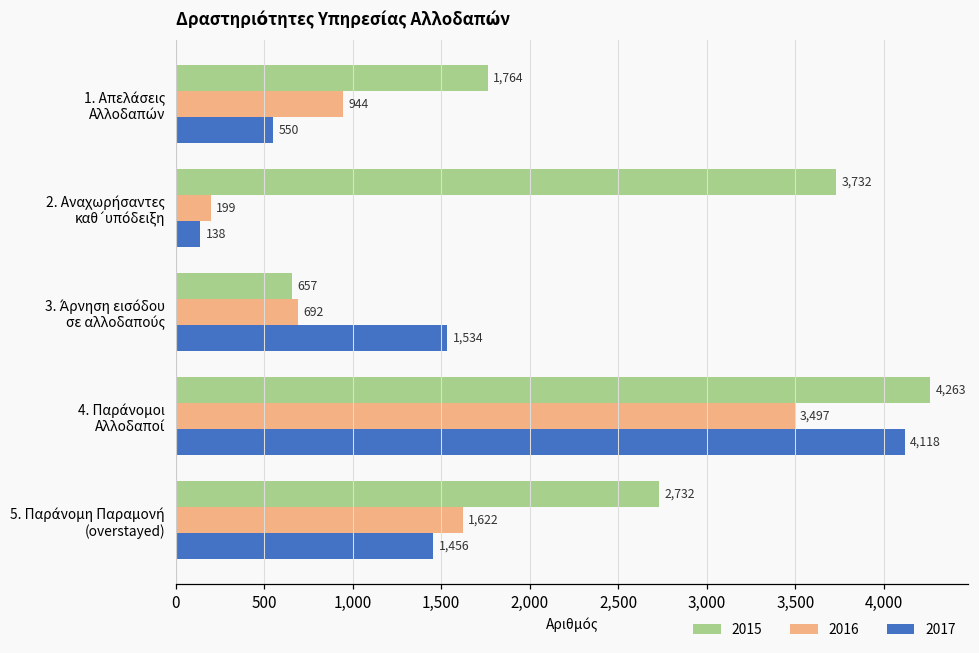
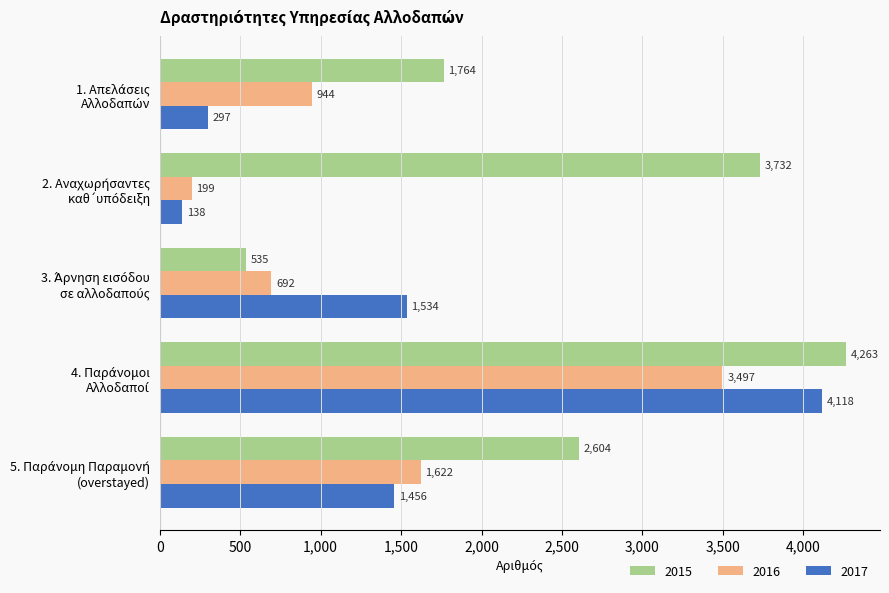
2017, 1. Απελάσεις Αλλοδαπών: 550 -> 297
2015, 3. Άρνηση εισόδου σε αλλοδαπούς: 657 -> 535
2015, 5. Παράνομη Παραμονή (overstayed): 2,732 -> 2,604
